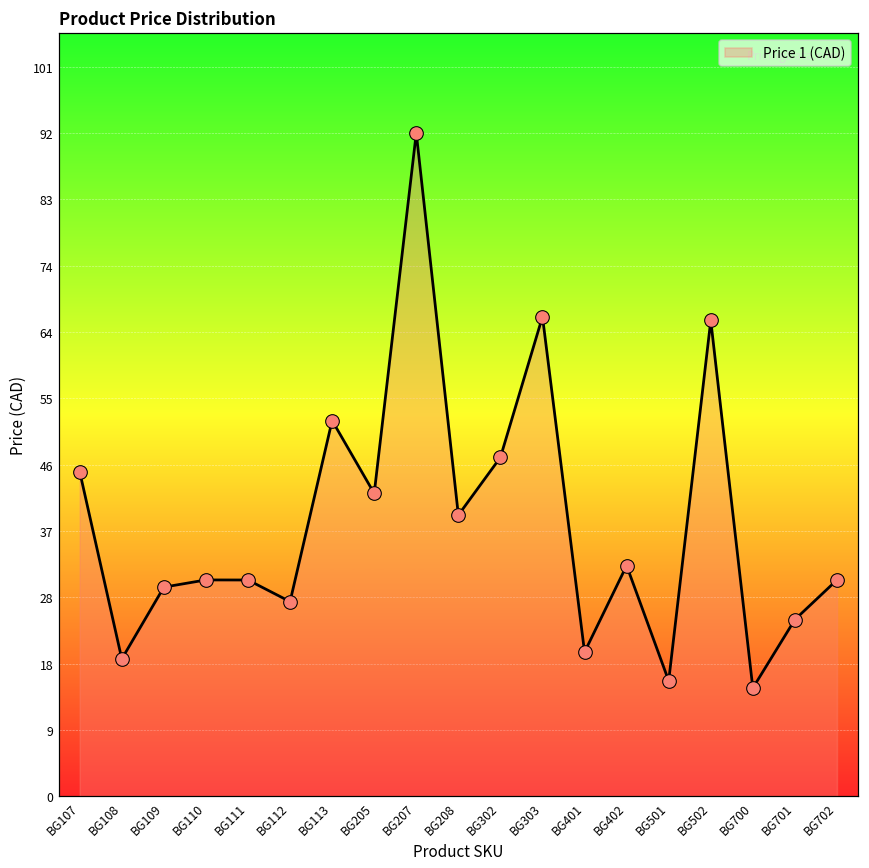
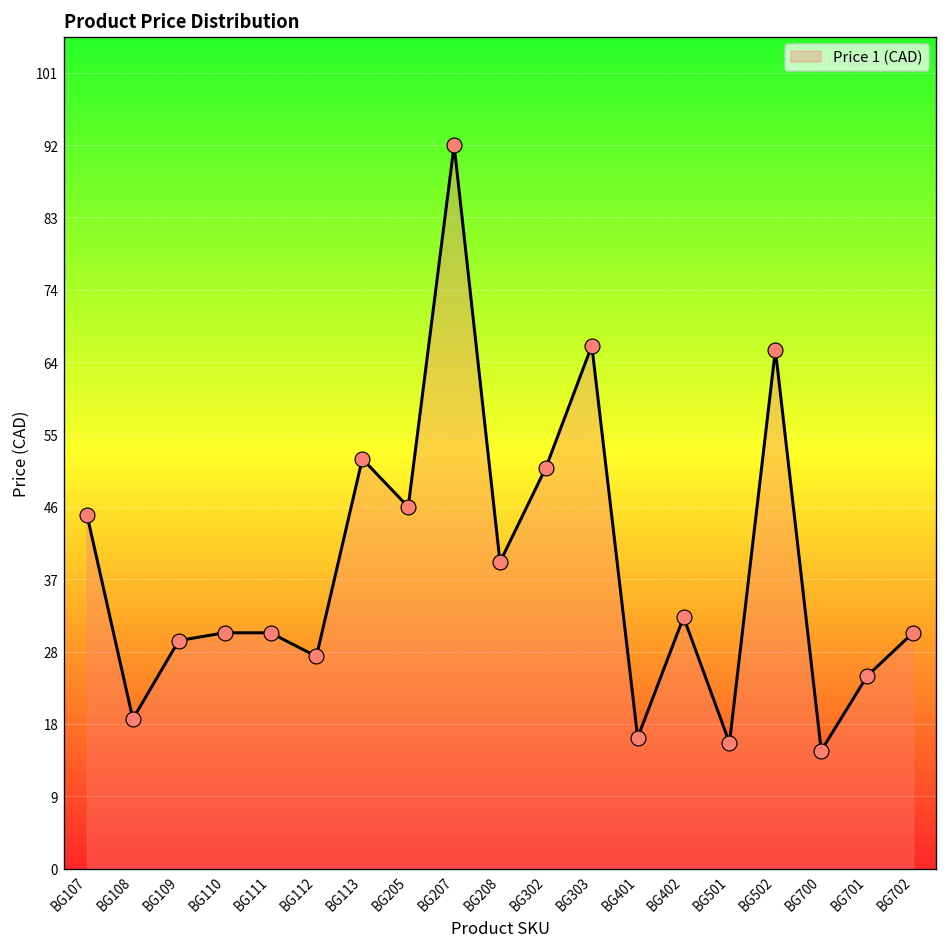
BG205: 42 -> 46
BG302: 47 -> 51
BG401: 20 -> 17
